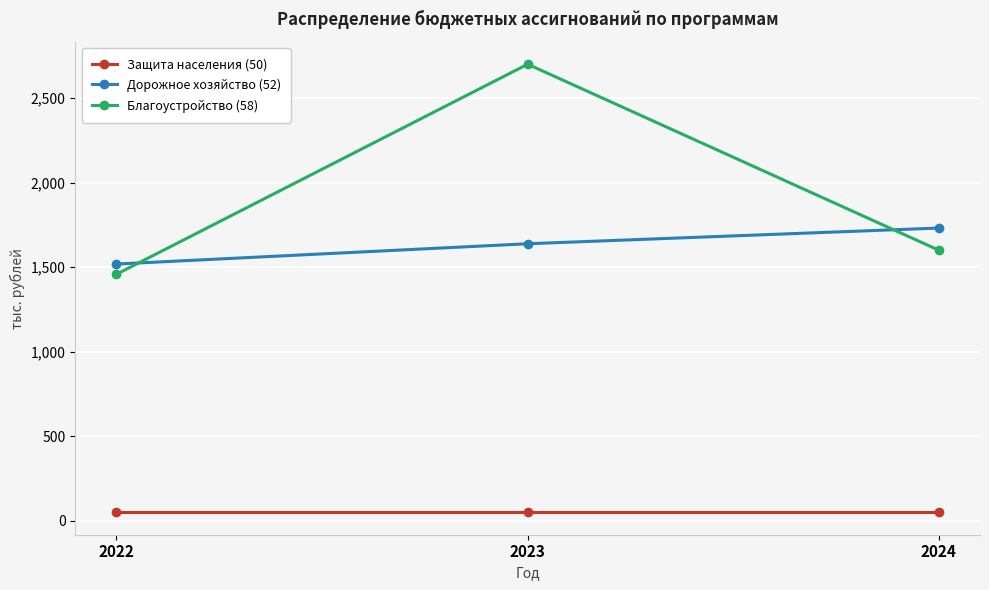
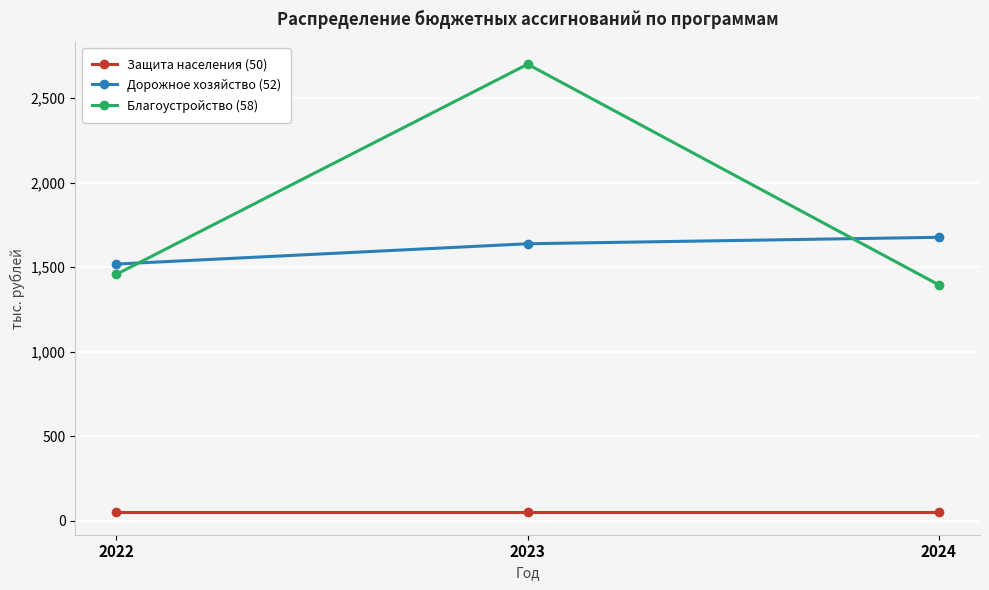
Дорожное хозяйство (52), 2024: 1,730 -> 1,680
Благоустройство (58), 2024: 1,600 -> 1,400
